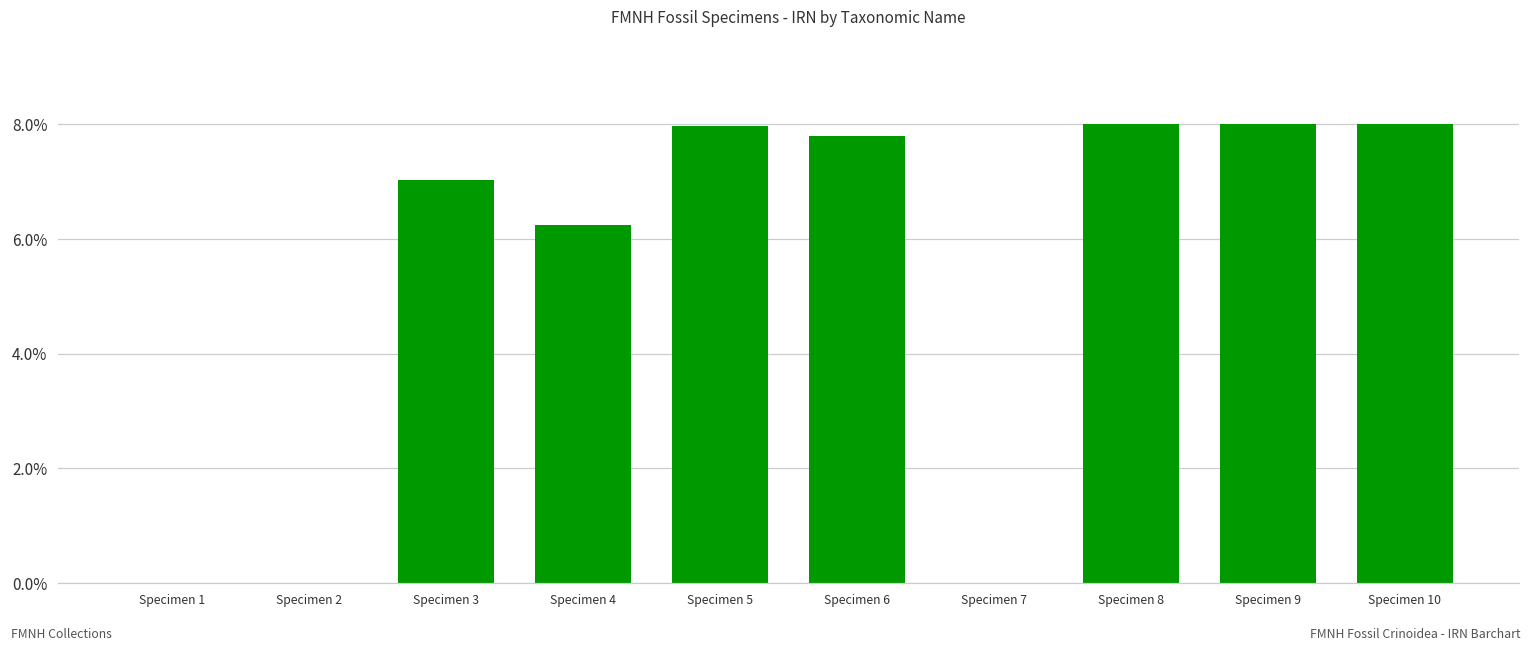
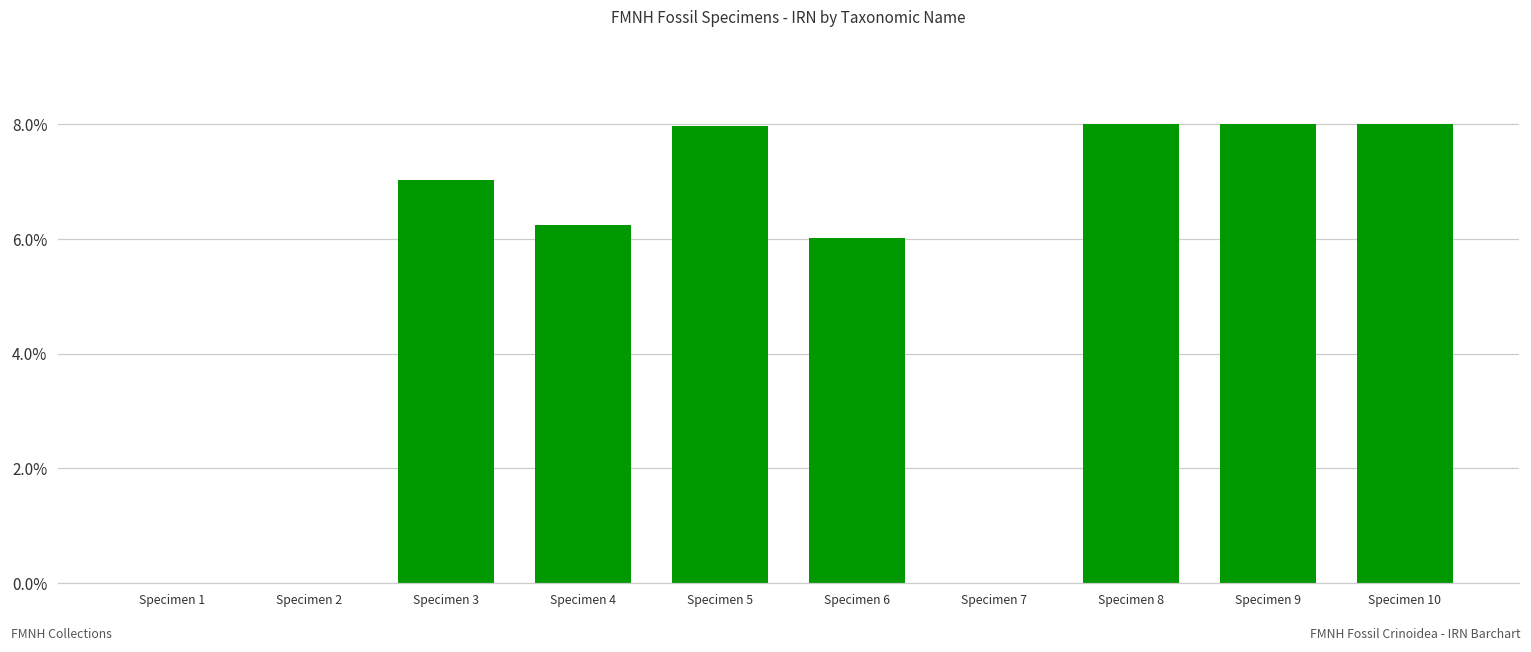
Specimen 6: 7.8% -> 6.0%
